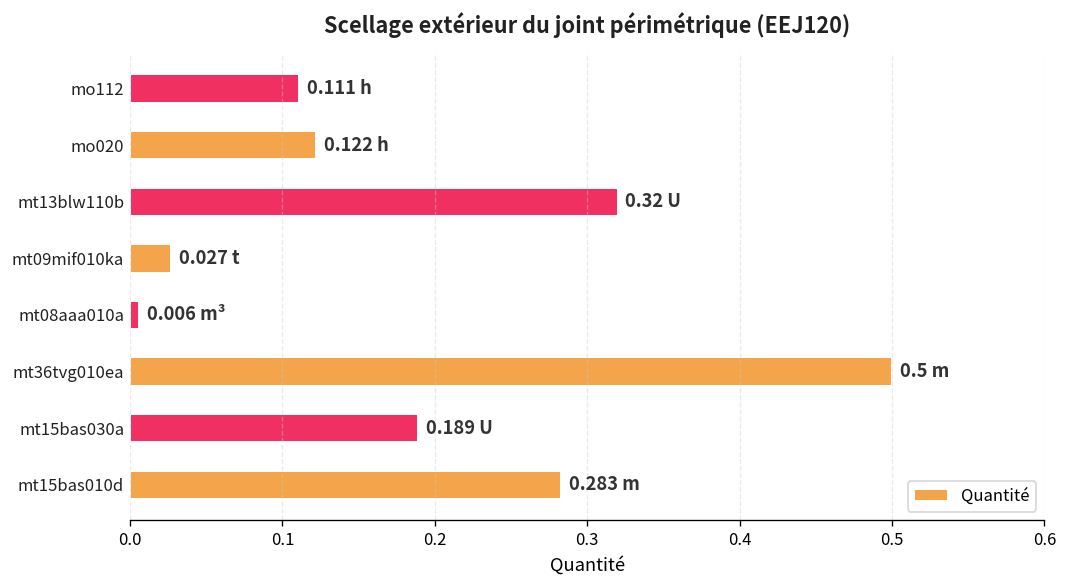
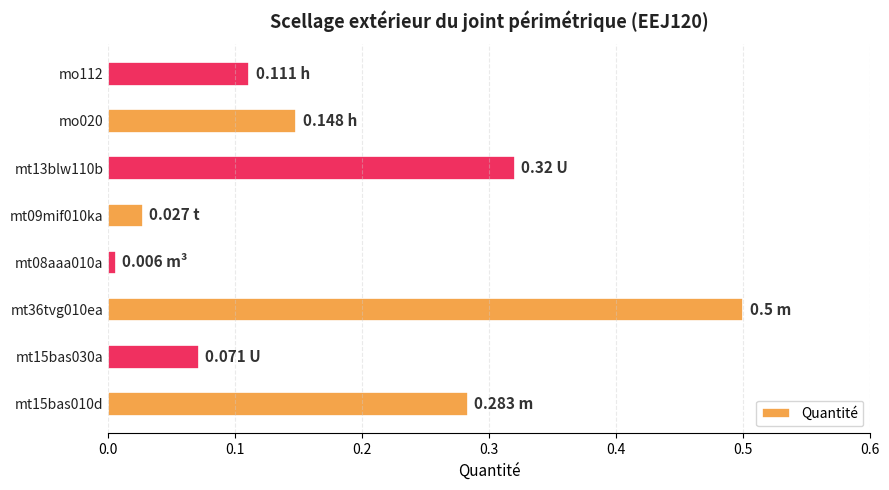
mo020: 0.122 -> 0.148
mt15bas030a: 0.189 -> 0.071
